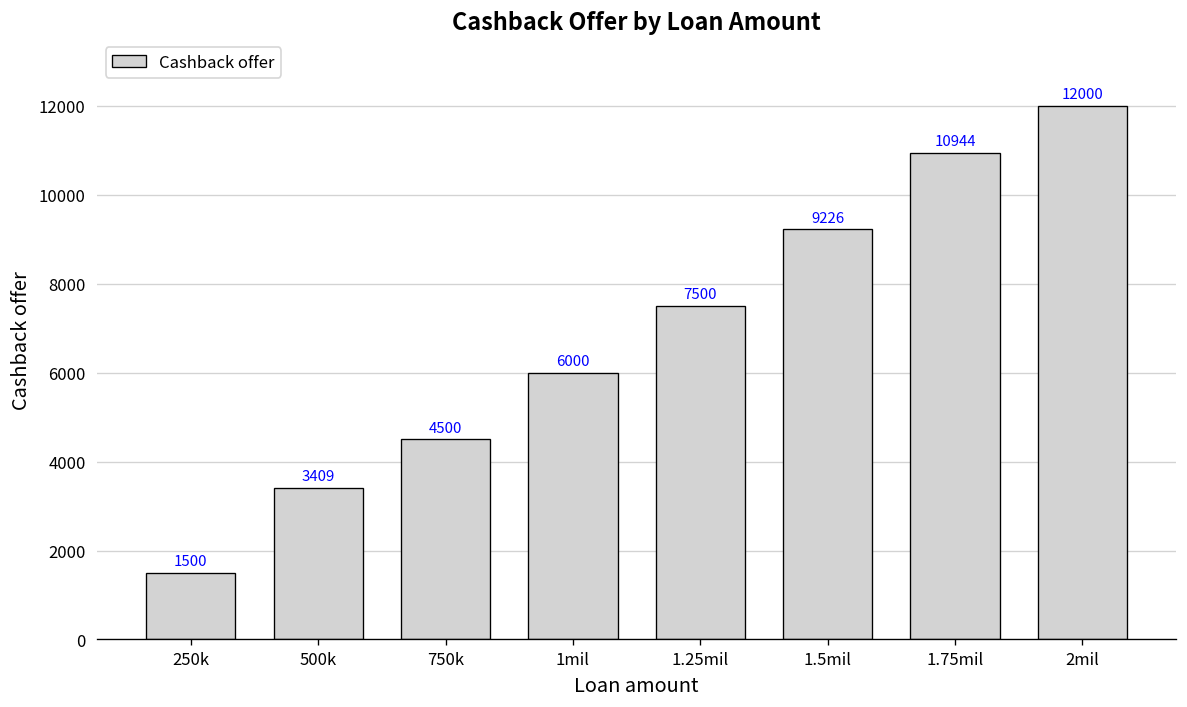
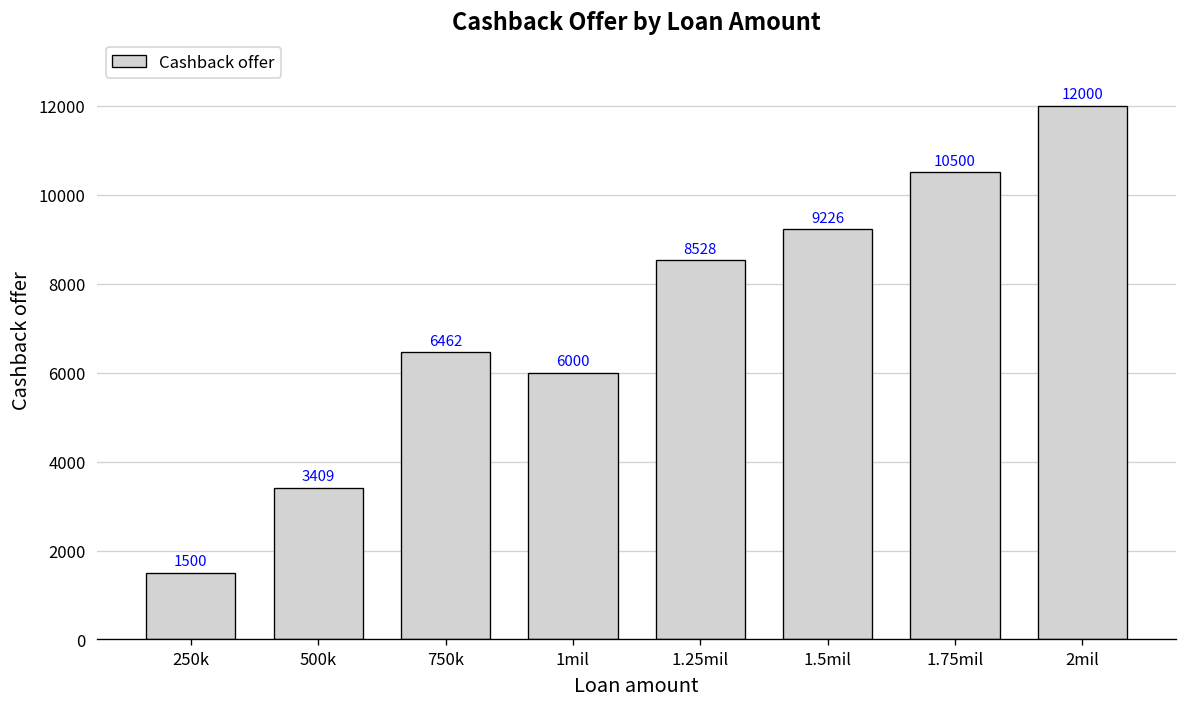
750k: 4500 -> 6462
1.25mil: 7500 -> 8528
1.75mil: 10944 -> 10500
